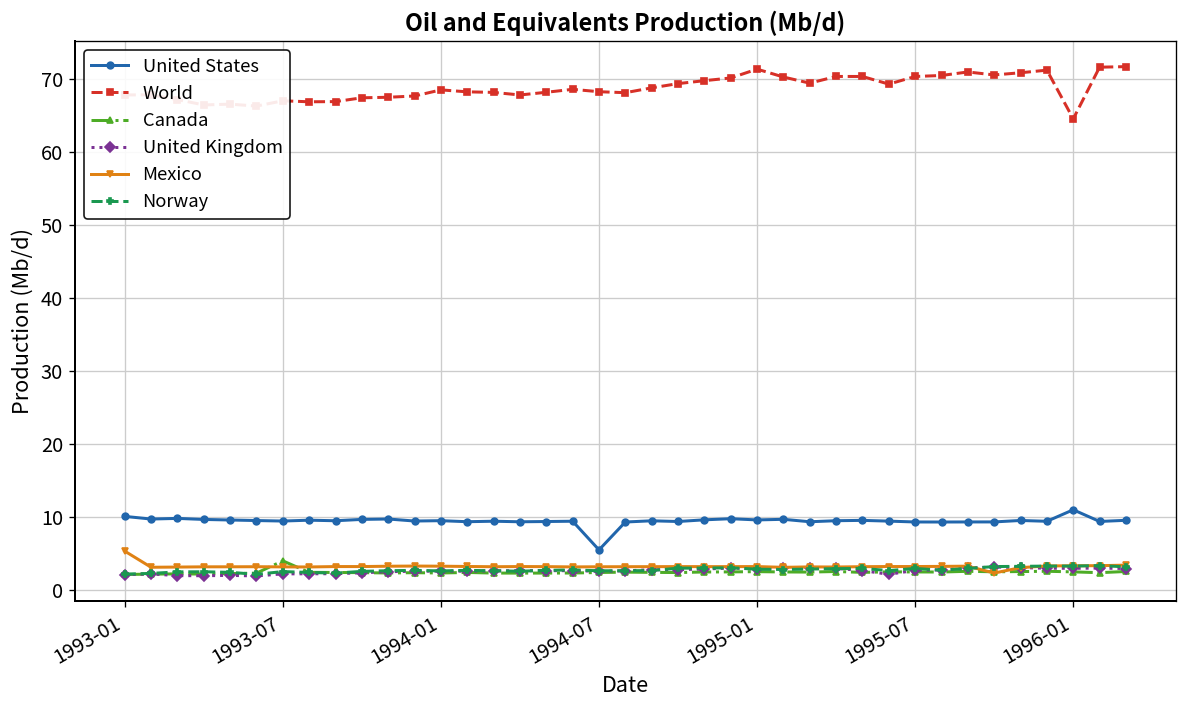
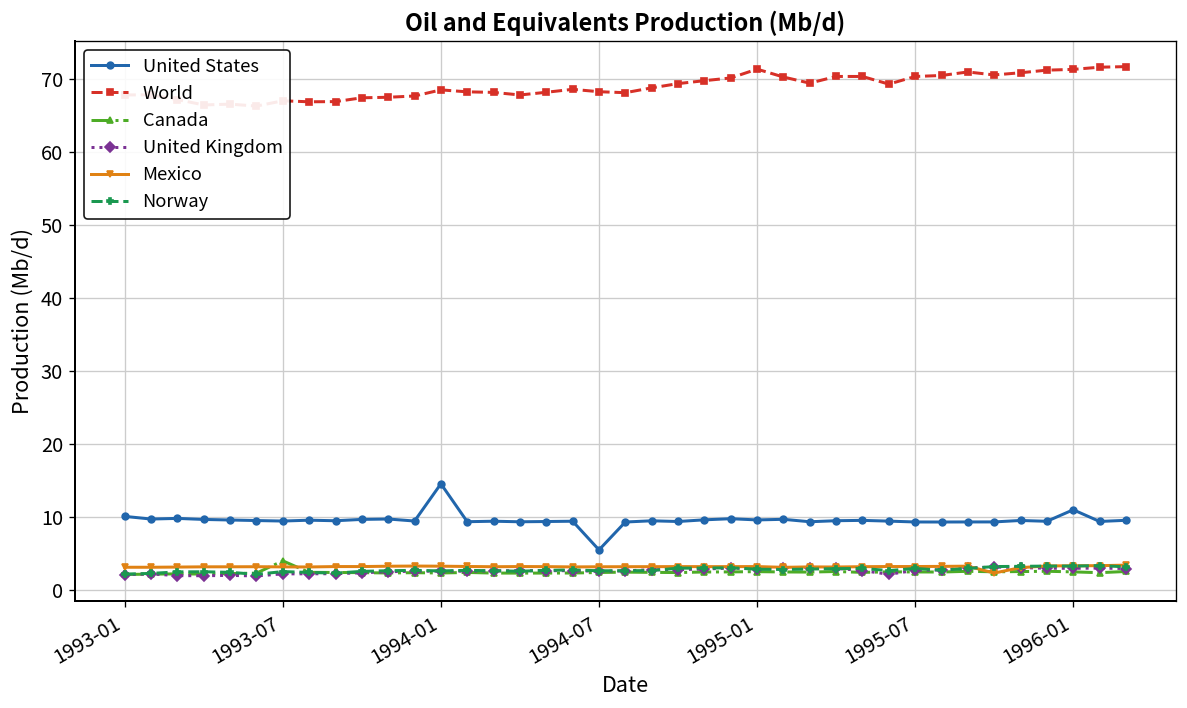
Mexico, 1993-01: 5 -> 3
United States, 1994-01: 9 -> 15
World, 1996-01: 65 -> 71
